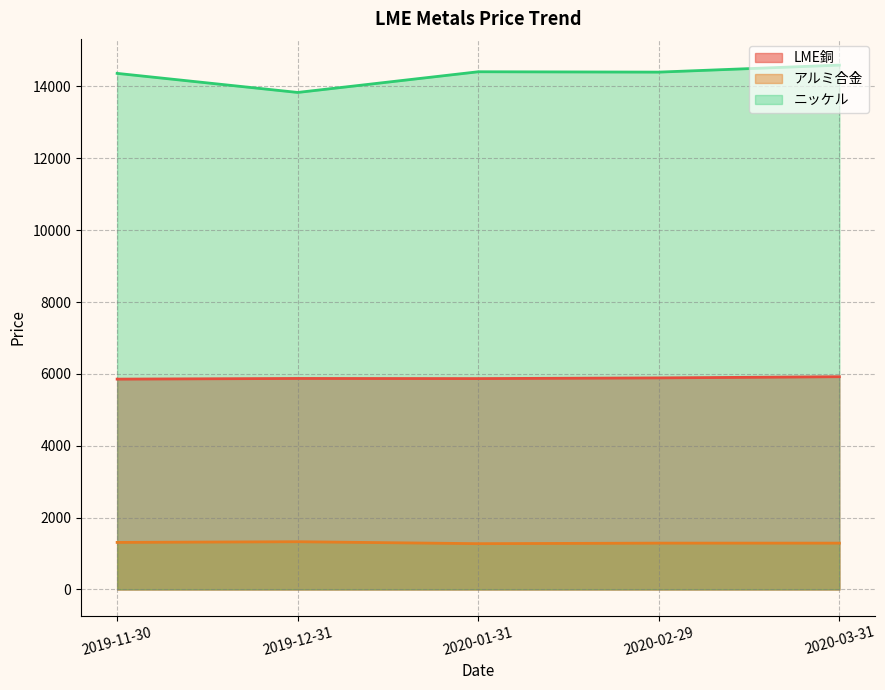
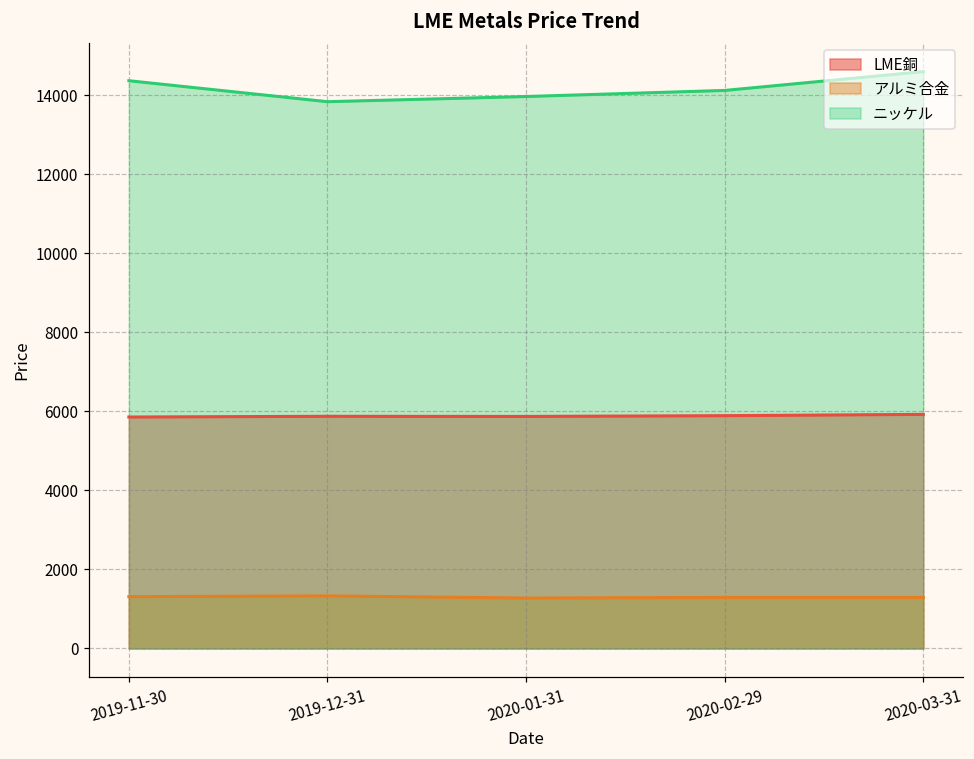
ニッケル, 2020-01-31: 14400 -> 14000
ニッケル, 2020-02-29: 14400 -> 14100
